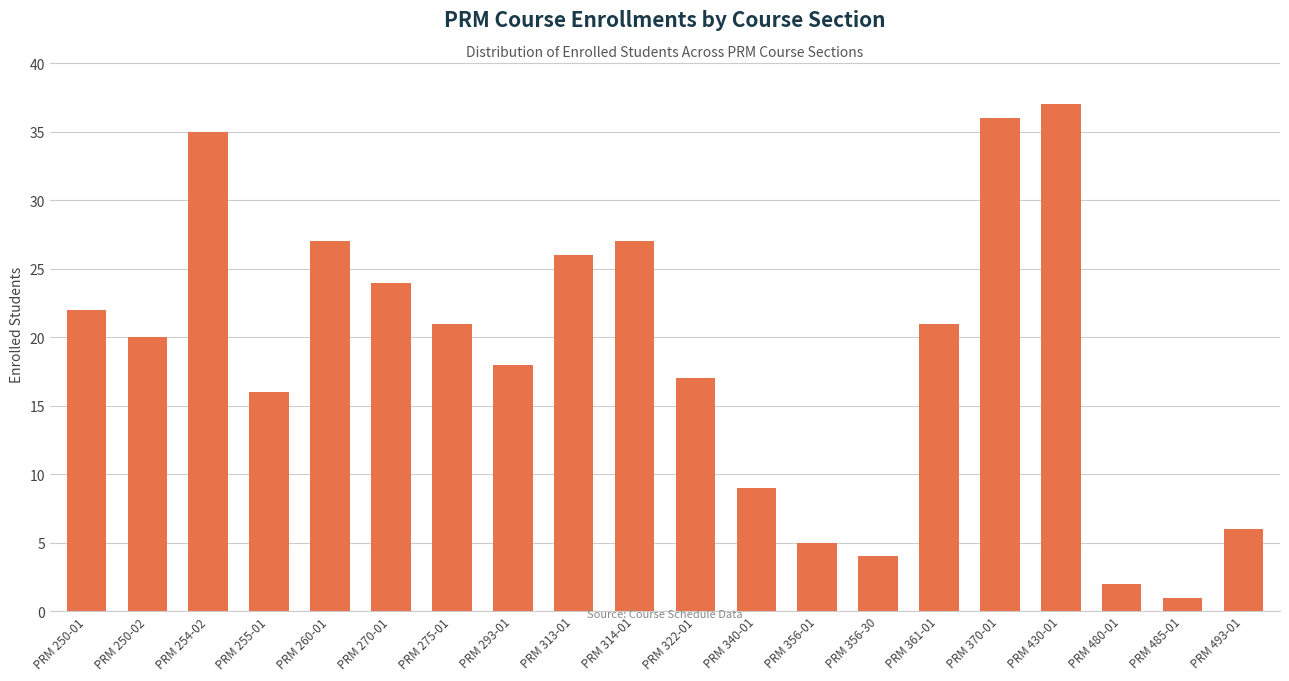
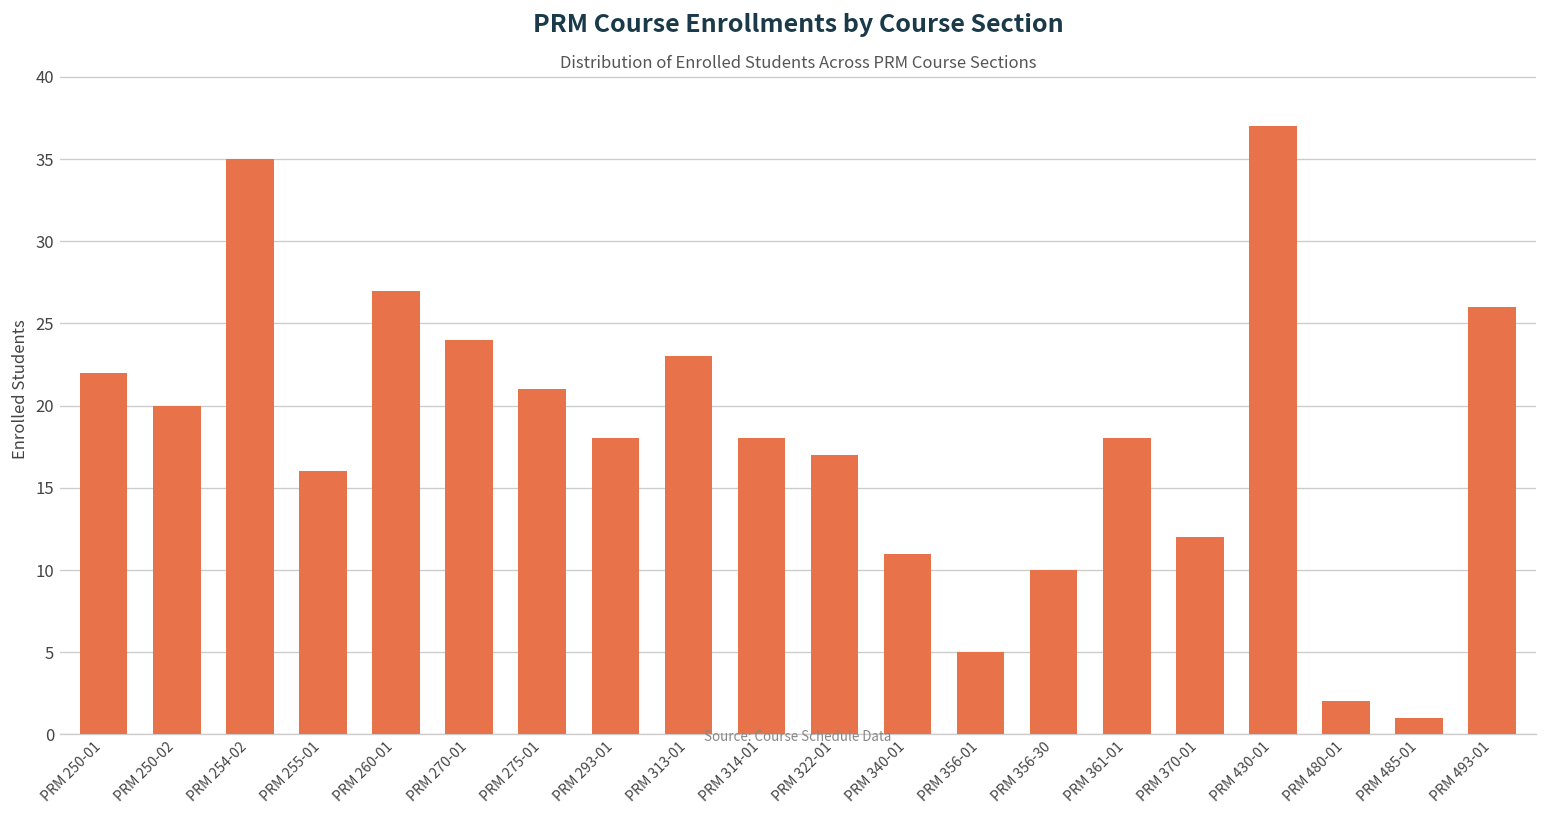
PRM 313-01: 26 -> 23
PRM 314-01: 27 -> 18
PRM 340-01: 9 -> 11
PRM 356-30: 4 -> 10
PRM 361-01: 21 -> 18
PRM 370-01: 36 -> 12
PRM 493-01: 6 -> 26
